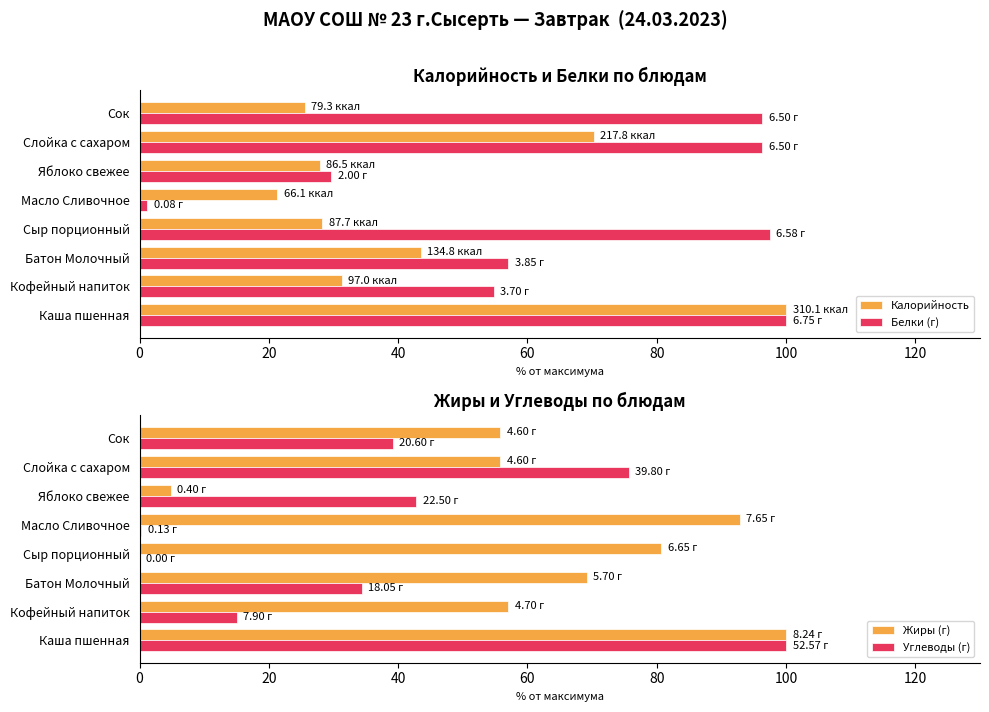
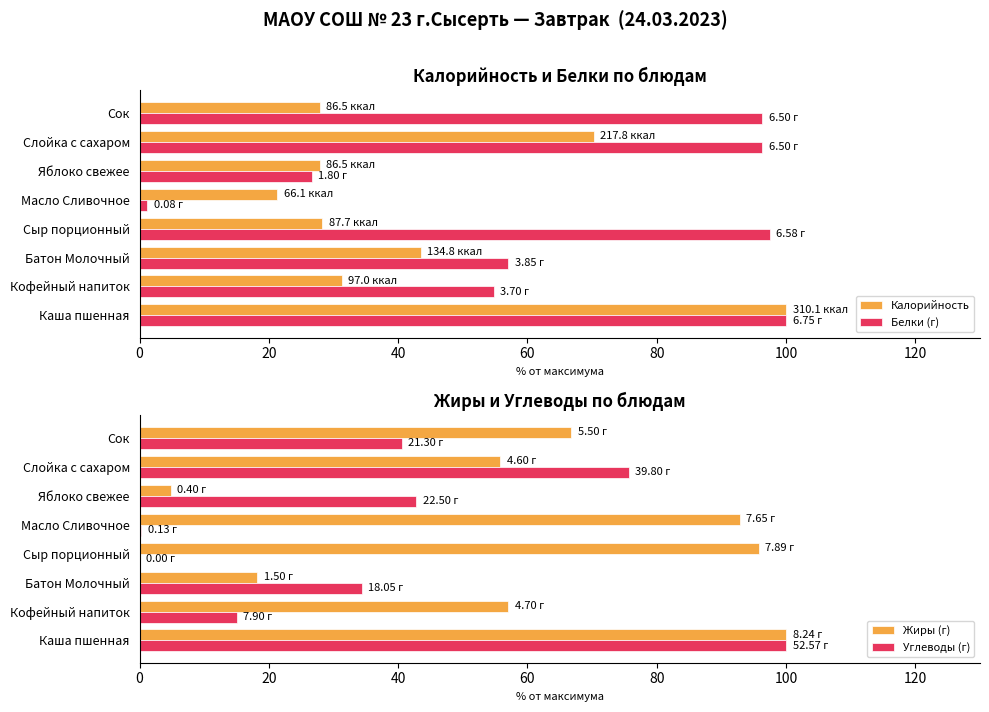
Калорийность и Белки по блюдам, Калорийность, Сок: 79.3 -> 86.5
Калорийность и Белки по блюдам, Белки (г), Яблоко свежее: 2.00 -> 1.80
Жиры и Углеводы по блюдам, Жиры (г), Сок: 4.60 -> 5.50
Жиры и Углеводы по блюдам, Углеводы (г), Сок: 20.60 -> 21.30
Жиры и Углеводы по блюдам, Жиры (г), Сыр порционный: 6.65 -> 7.89
Жиры и Углеводы по блюдам, Жиры (г), Батон Молочный: 5.70 -> 1.50
